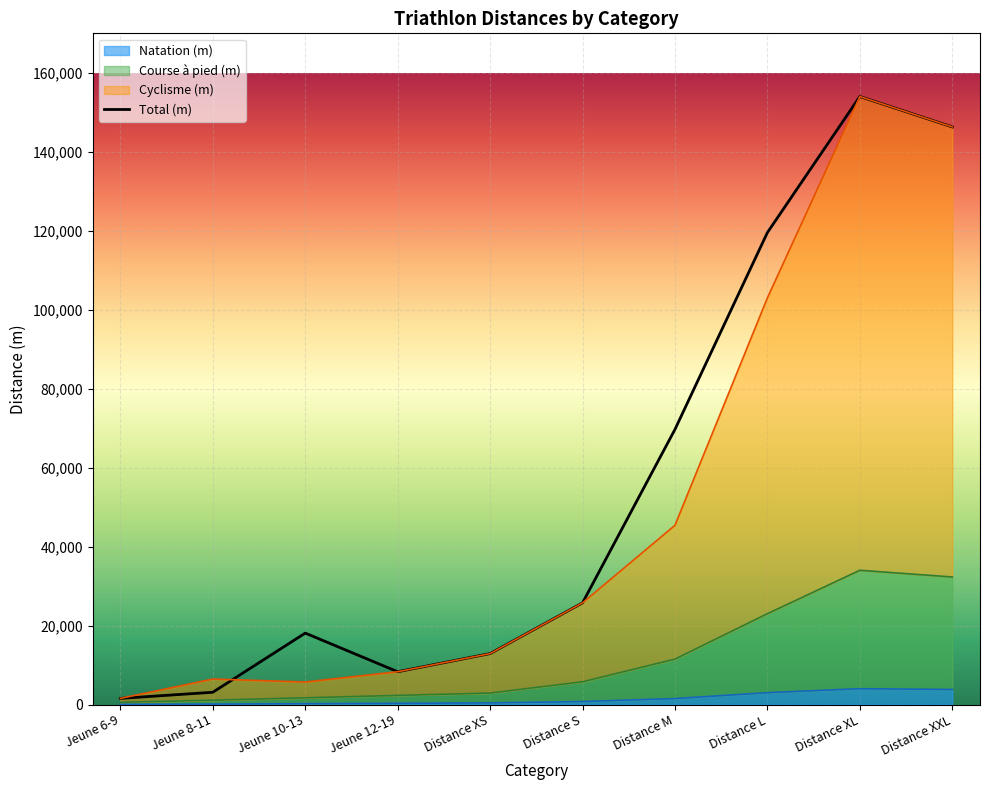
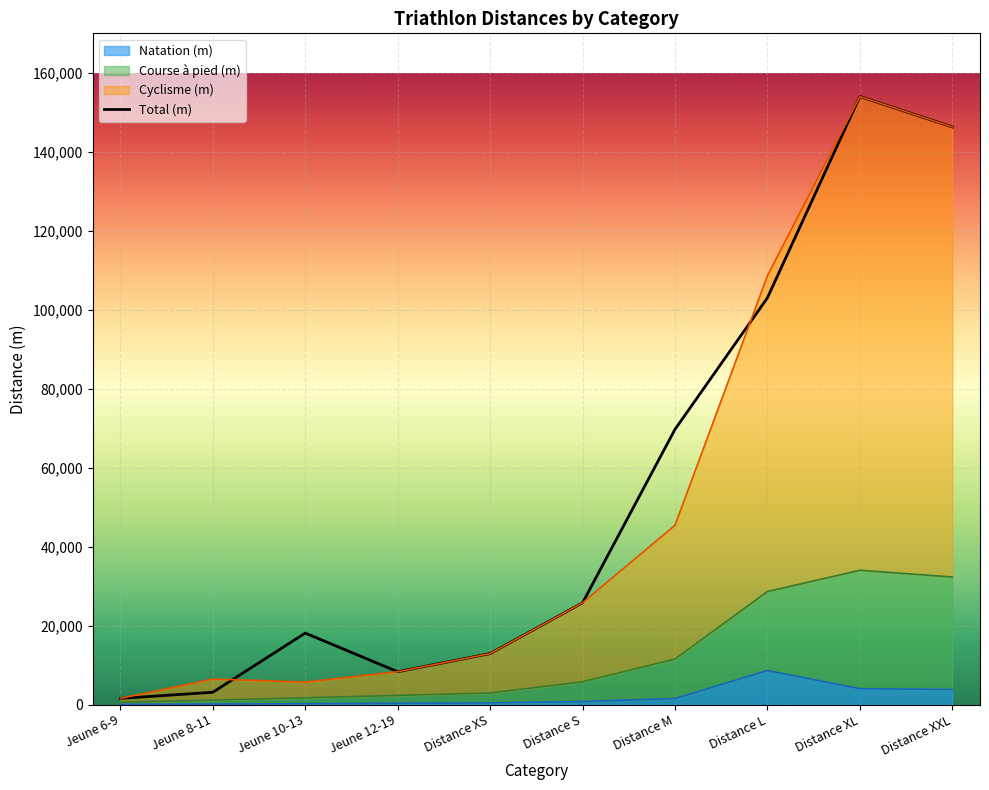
Total (m), Distance L: 120,000 -> 103,000
Natation (m), Distance L: 3,000 -> 9,000
